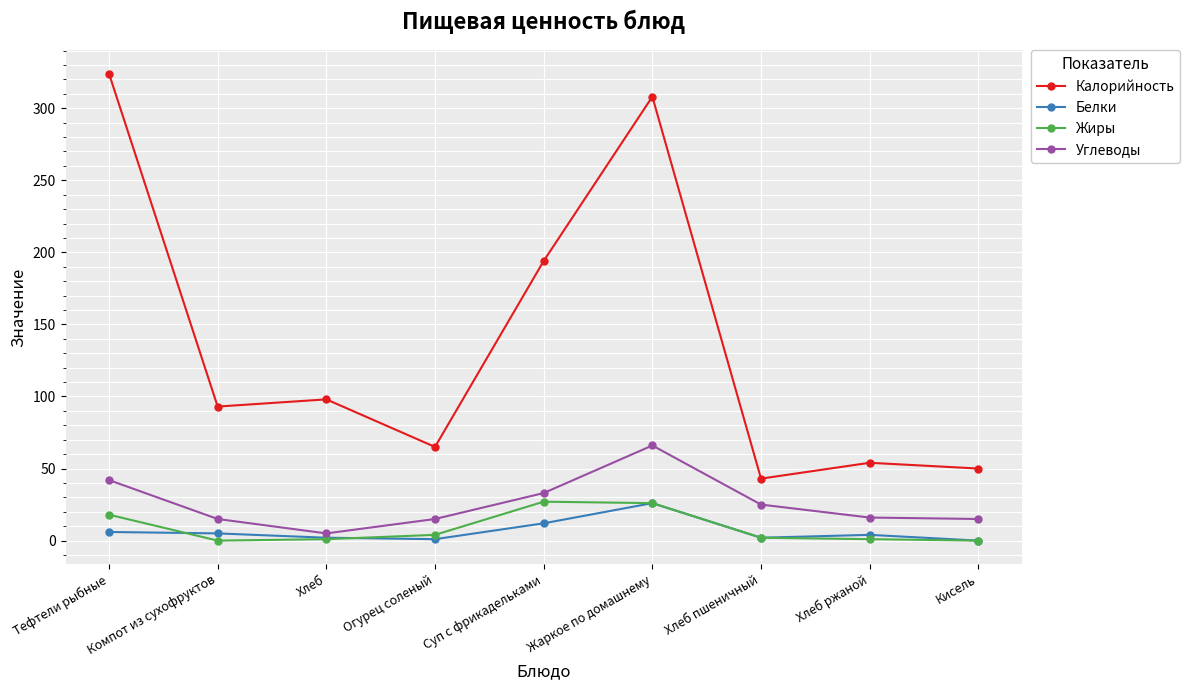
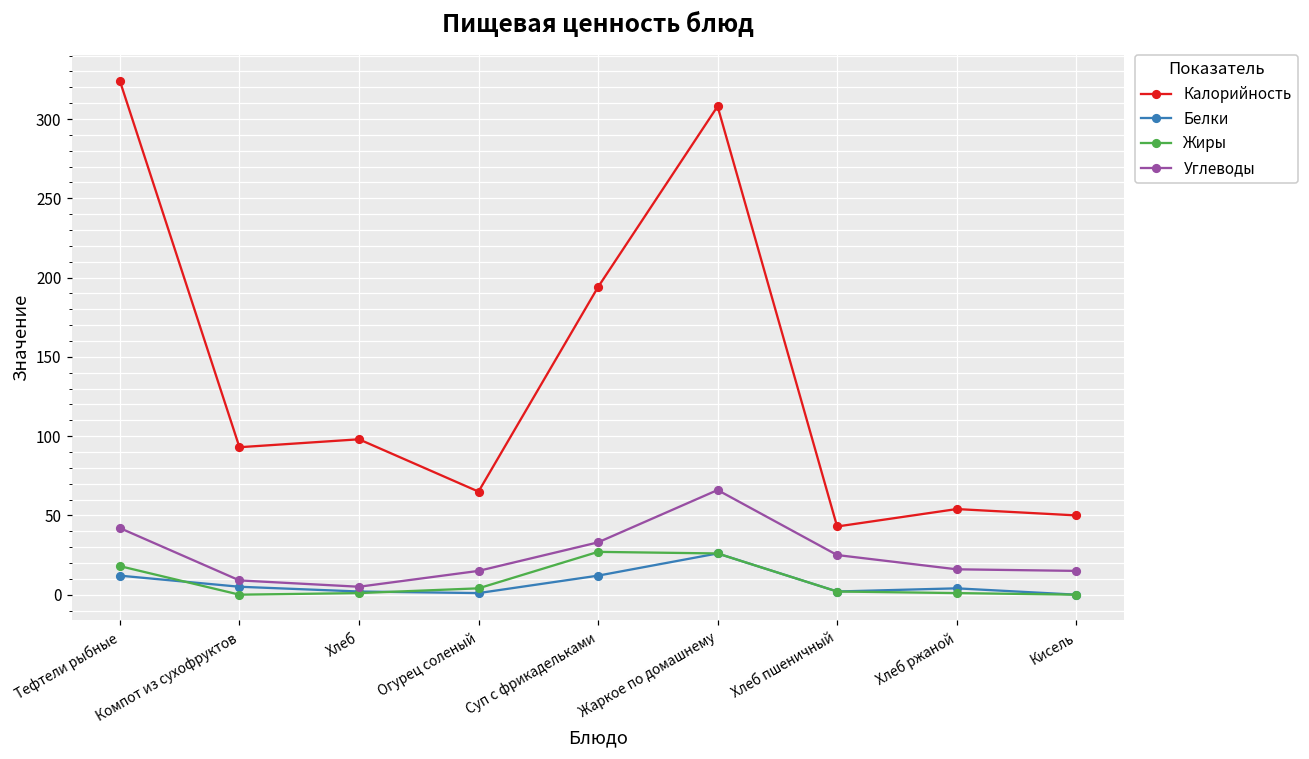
Белки, Тефтели рыбные: 6 -> 12
Углеводы, Компот из сухофруктов: 15 -> 9
